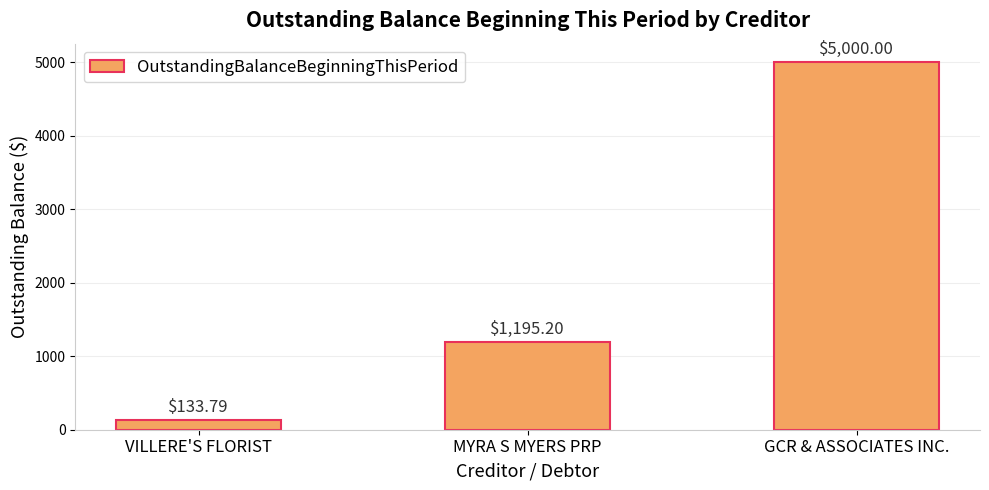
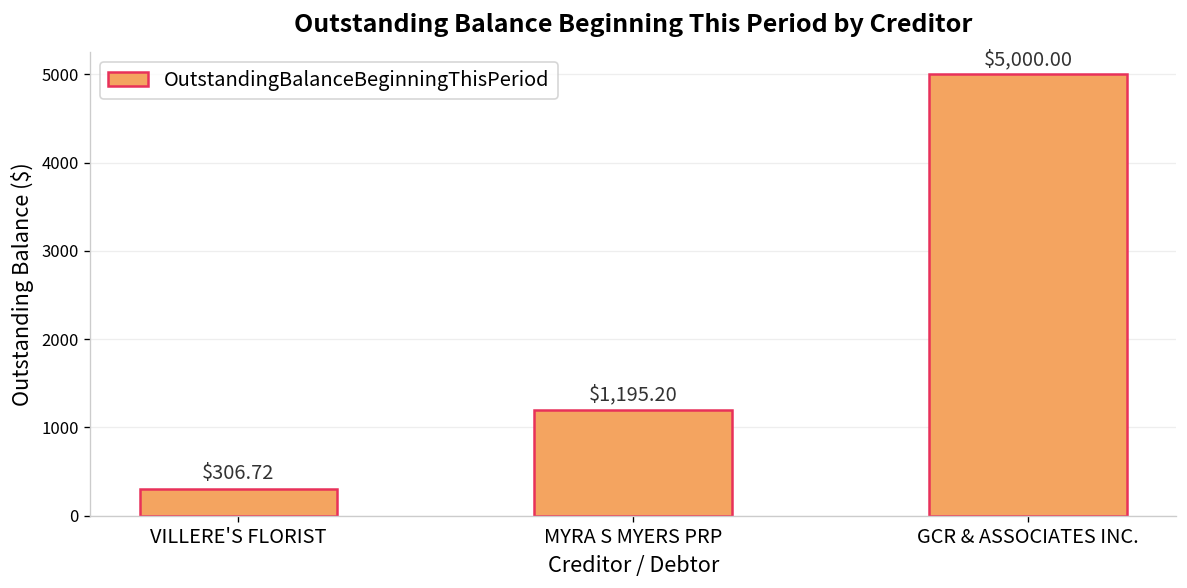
VILLERE'S FLORIST: $133.79 -> $306.72
